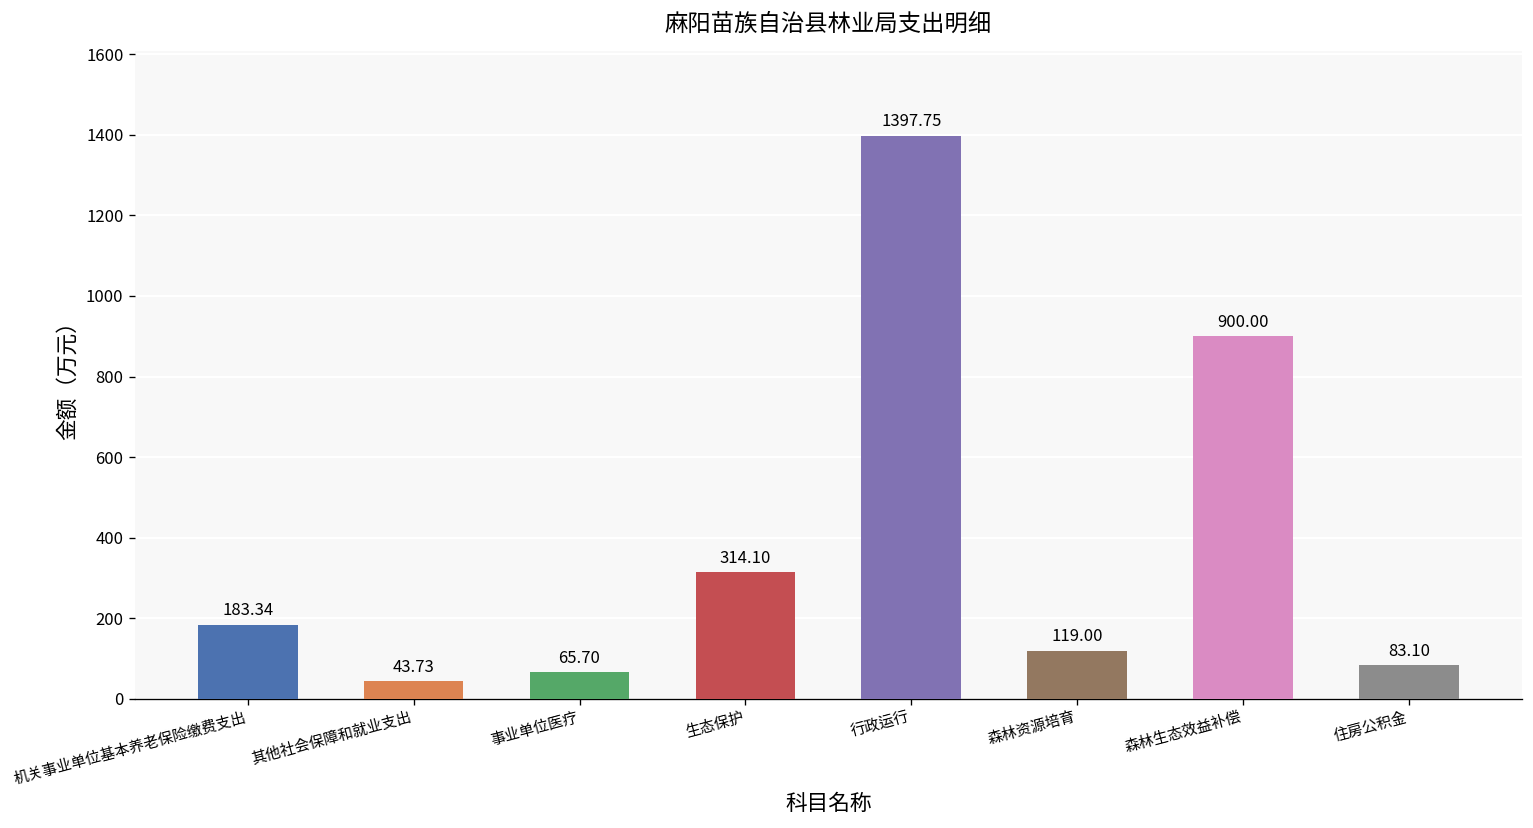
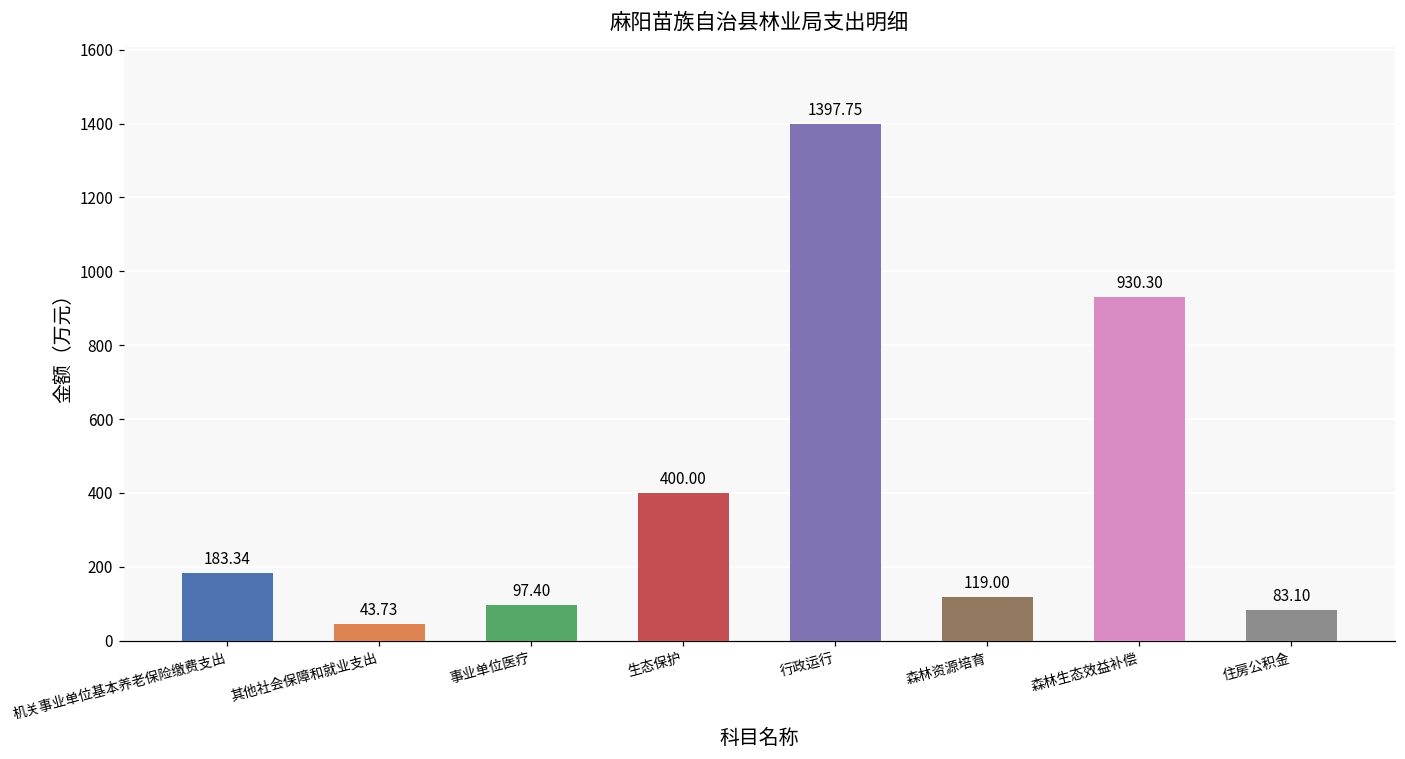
事业单位医疗: 65.70 -> 97.40
生态保护: 314.10 -> 400.00
森林生态效益补偿: 900.00 -> 930.30
